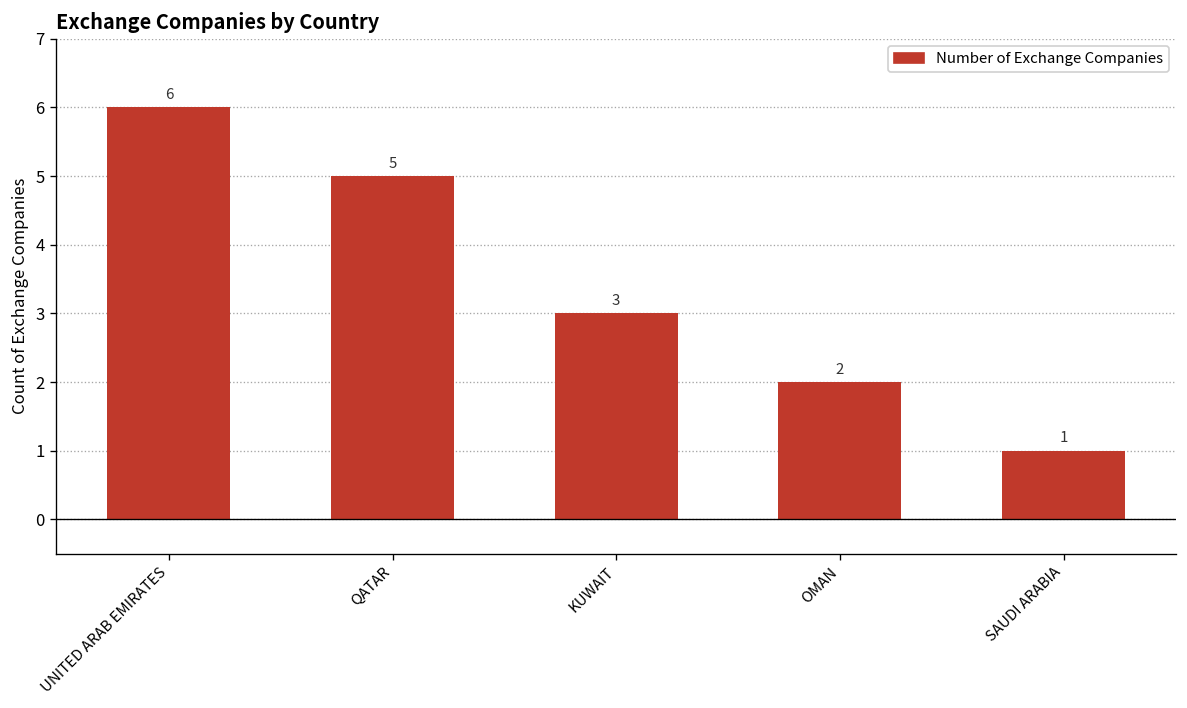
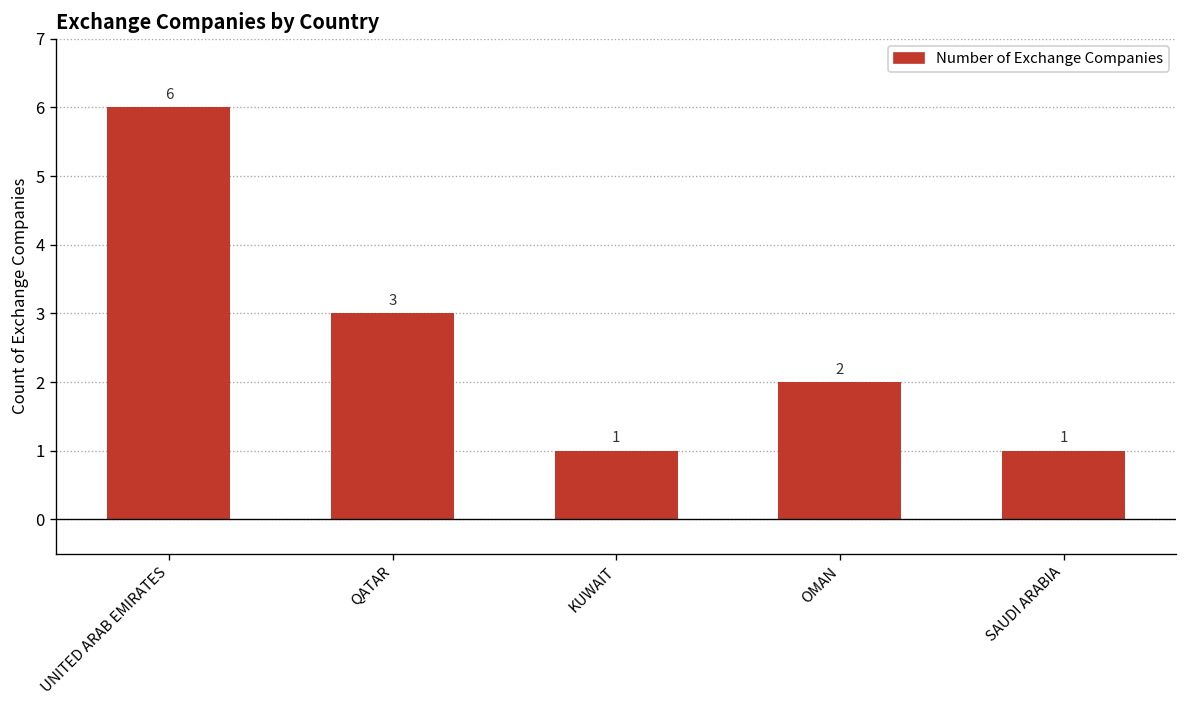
QATAR: 5 -> 3
KUWAIT: 3 -> 1
